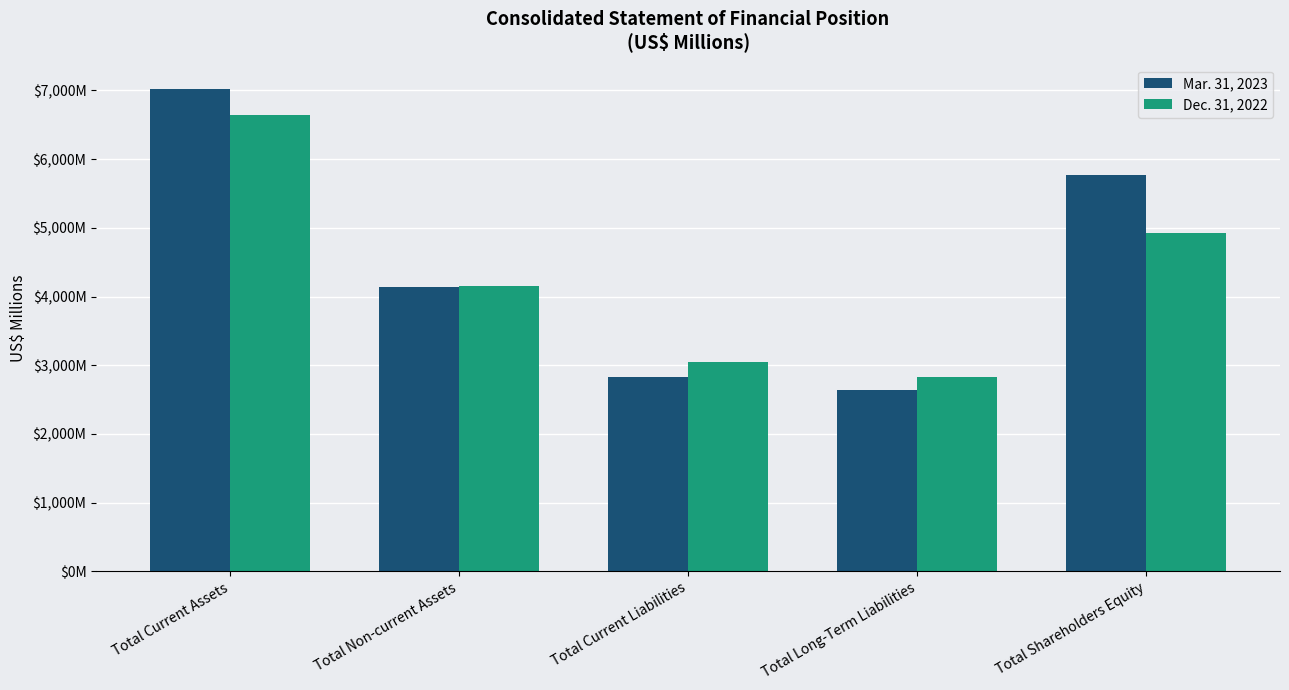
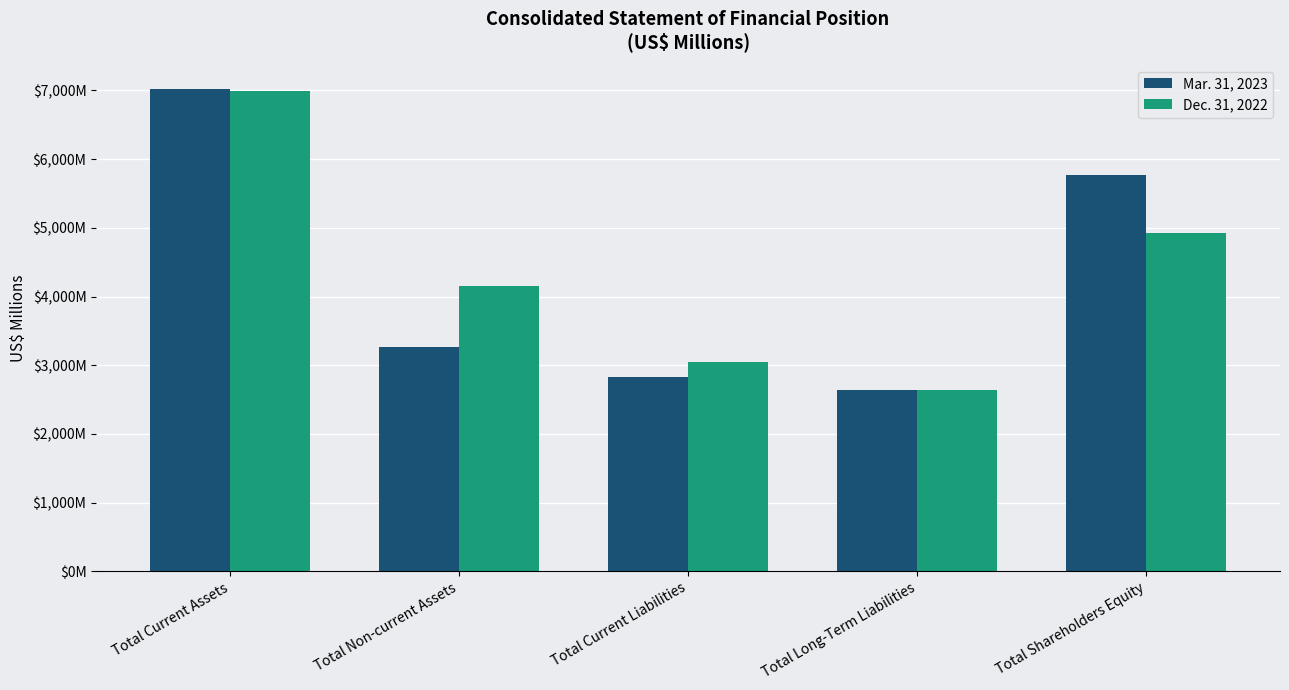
Dec. 31, 2022, Total Current Assets: $6,600,000,000 -> $7,000,000,000
Mar. 31, 2023, Total Non-current Assets: $4,100,000,000 -> $3,300,000,000
Dec. 31, 2022, Total Long-Term Liabilities: $2,800,000,000 -> $2,600,000,000
